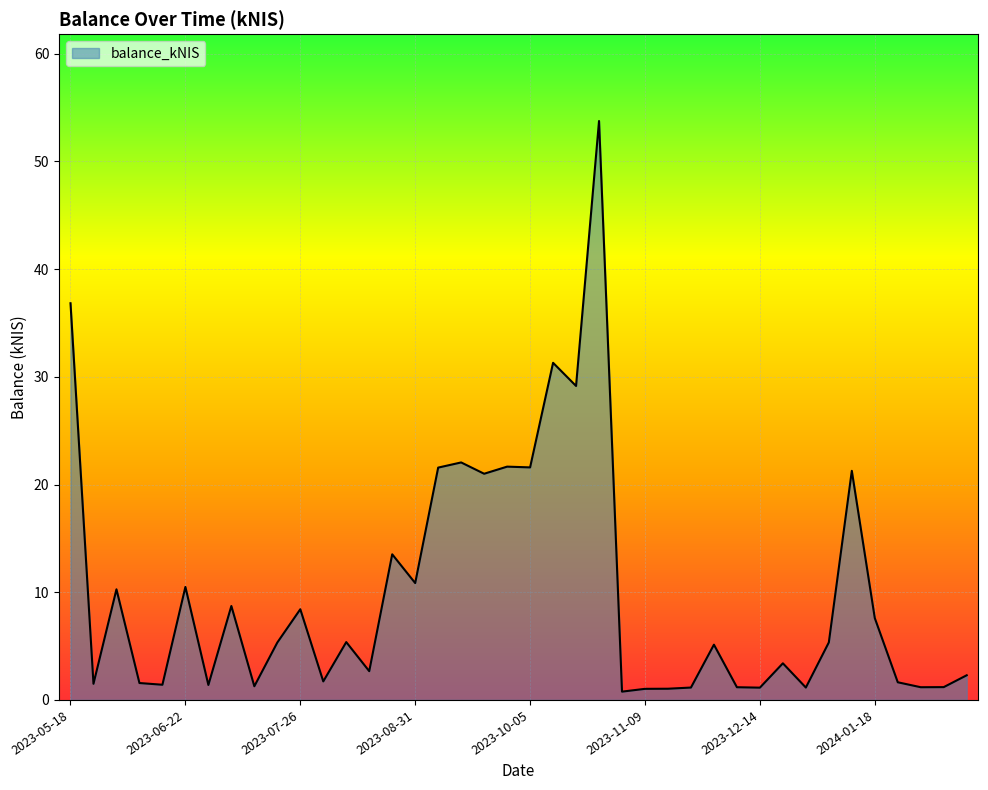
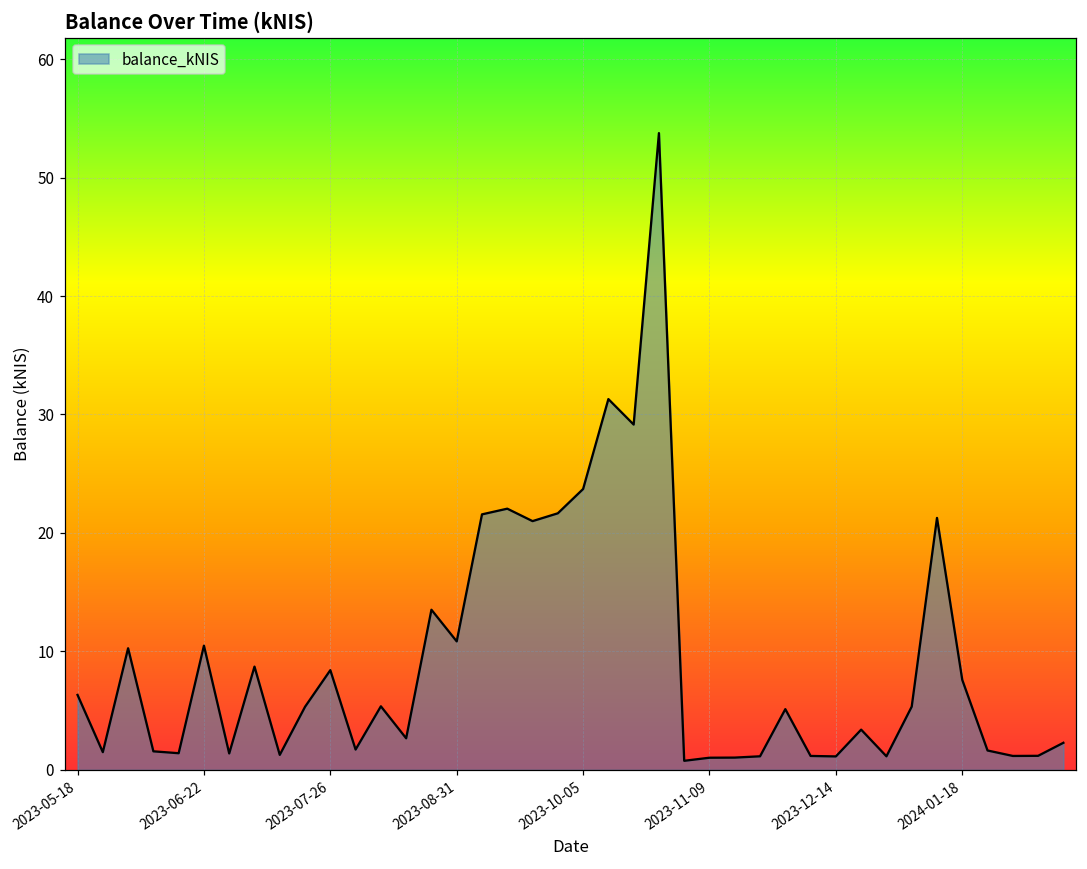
2023-05-18: 36.8 -> 6.3
2023-10-05: 21.6 -> 23.7
